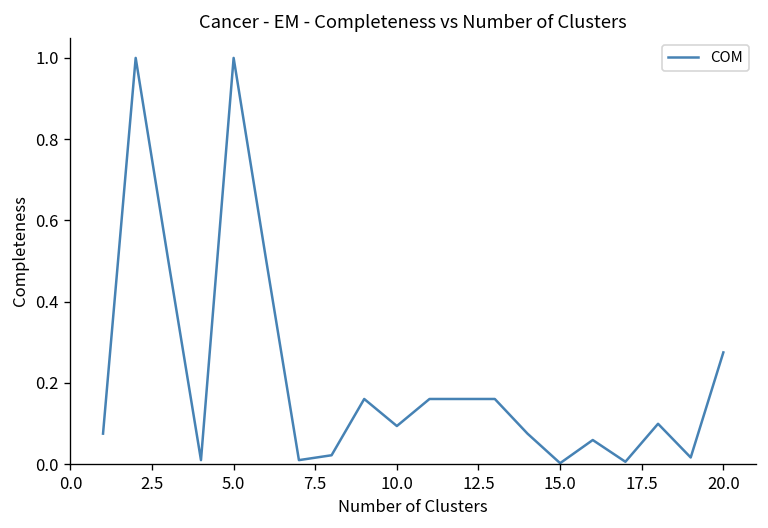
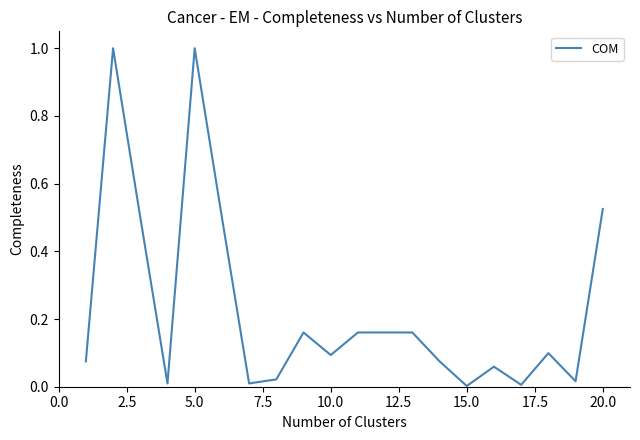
20.0: 0.27 -> 0.53
